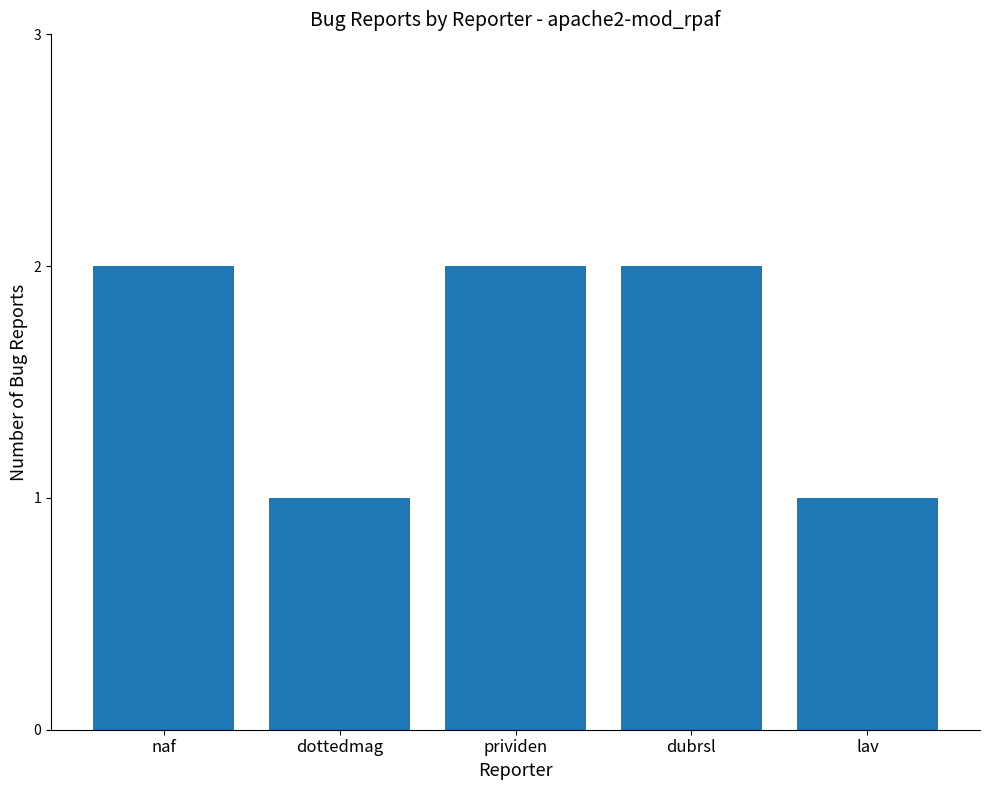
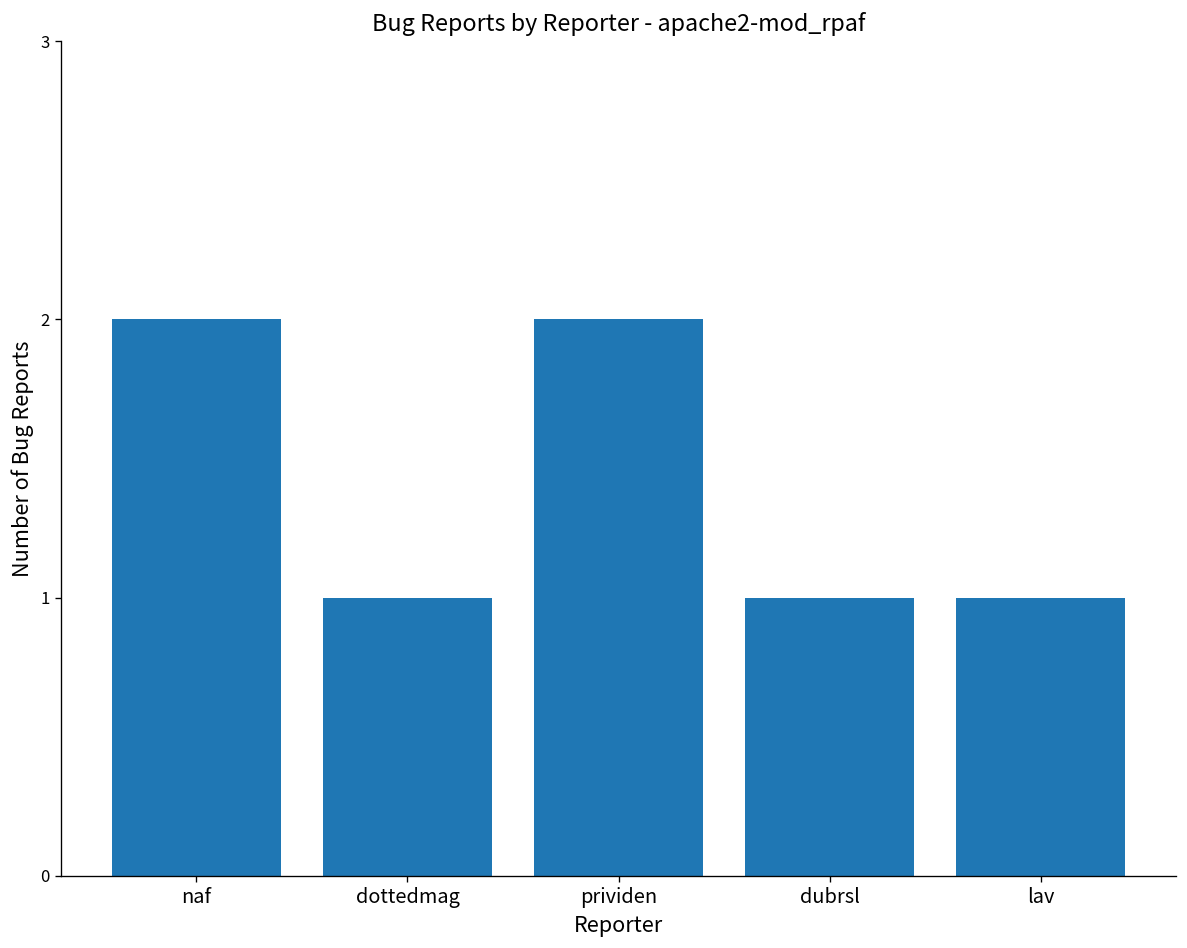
dubrsl: 2 -> 1
